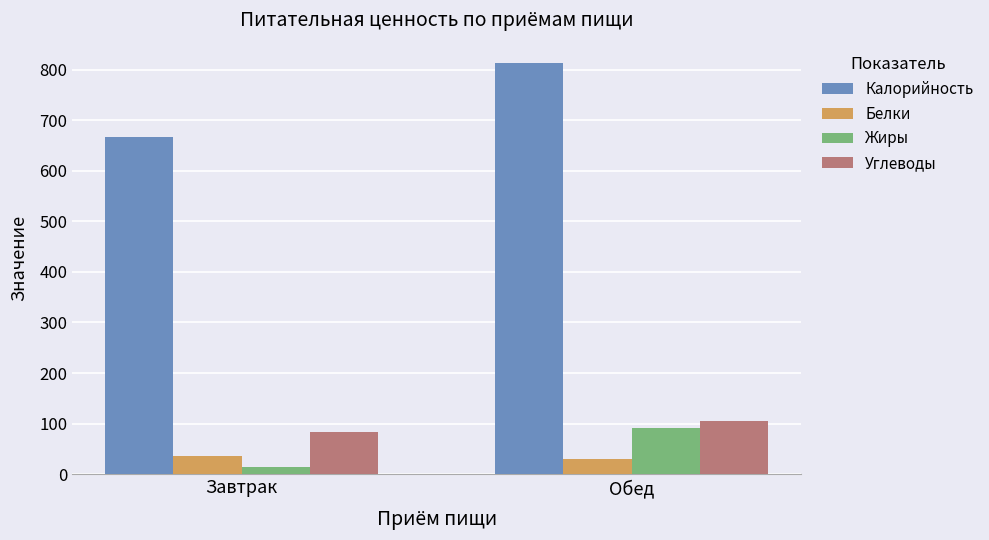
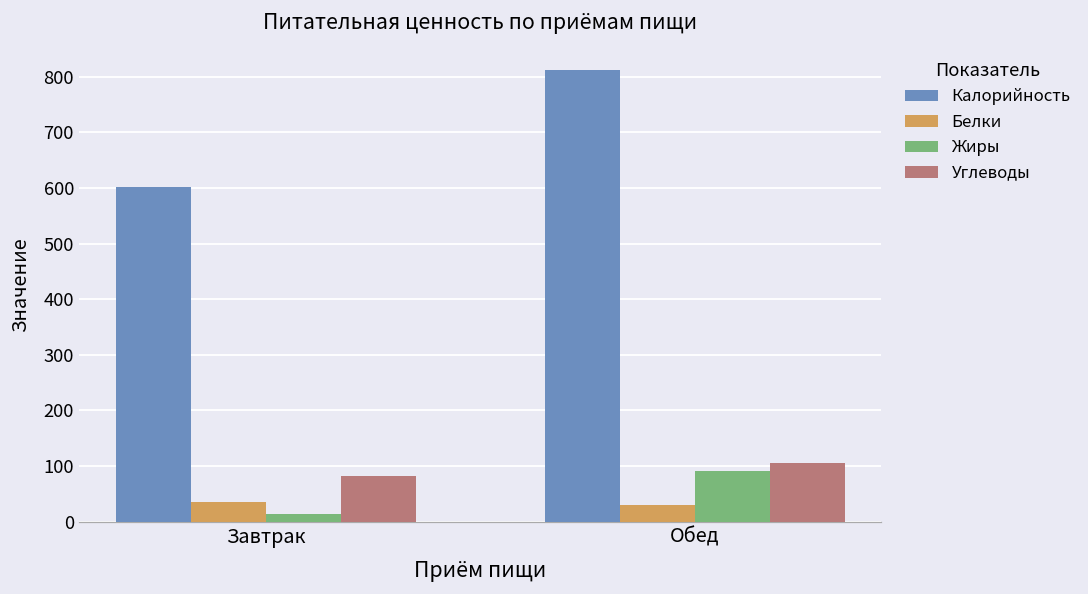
Калорийность, Завтрак: 670 -> 600
